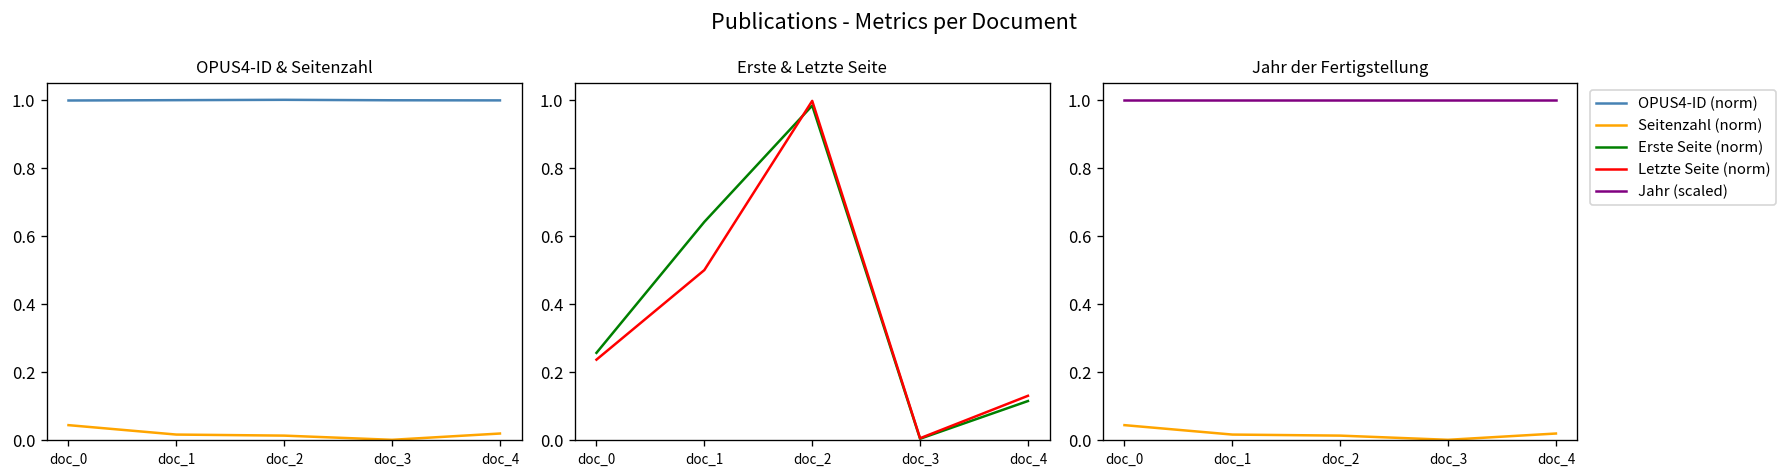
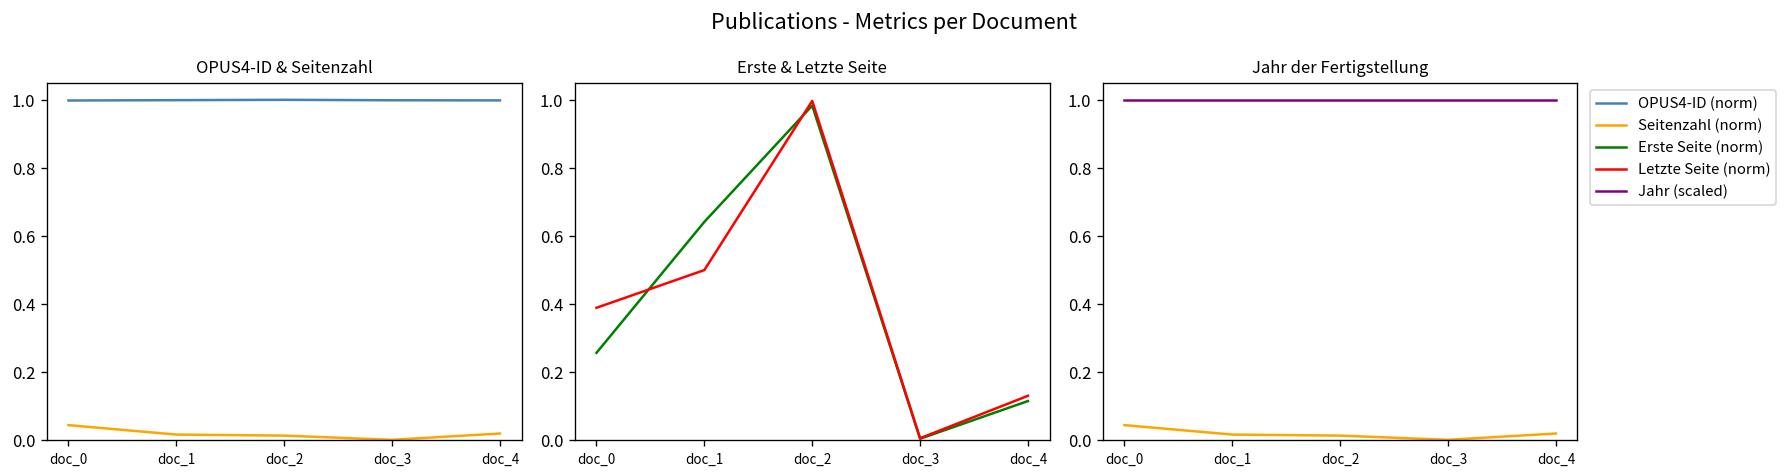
Erste & Letzte Seite, Letzte Seite (norm), doc_0: 0.24 -> 0.39
